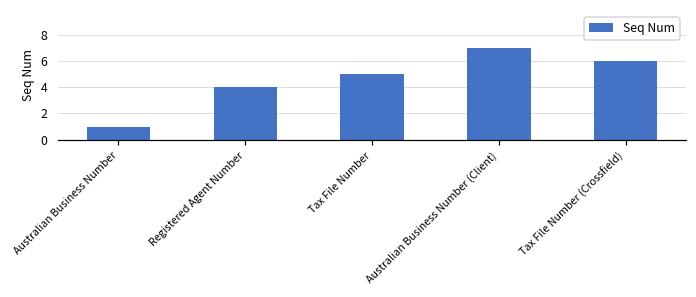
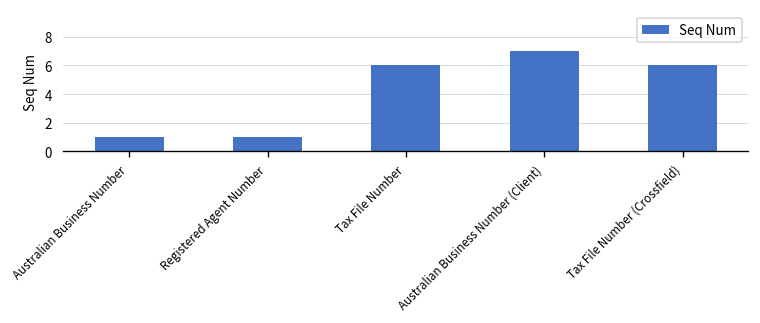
Registered Agent Number: 4 -> 1
Tax File Number: 5 -> 6
